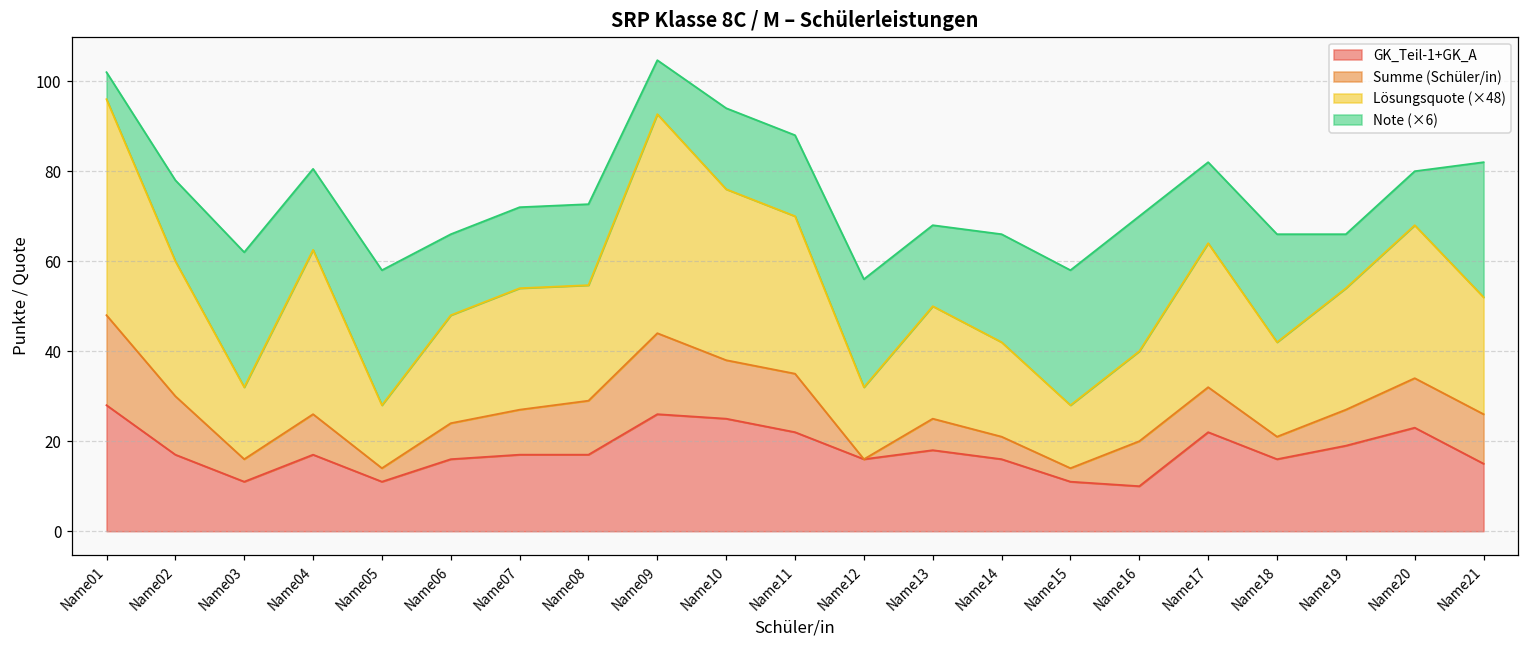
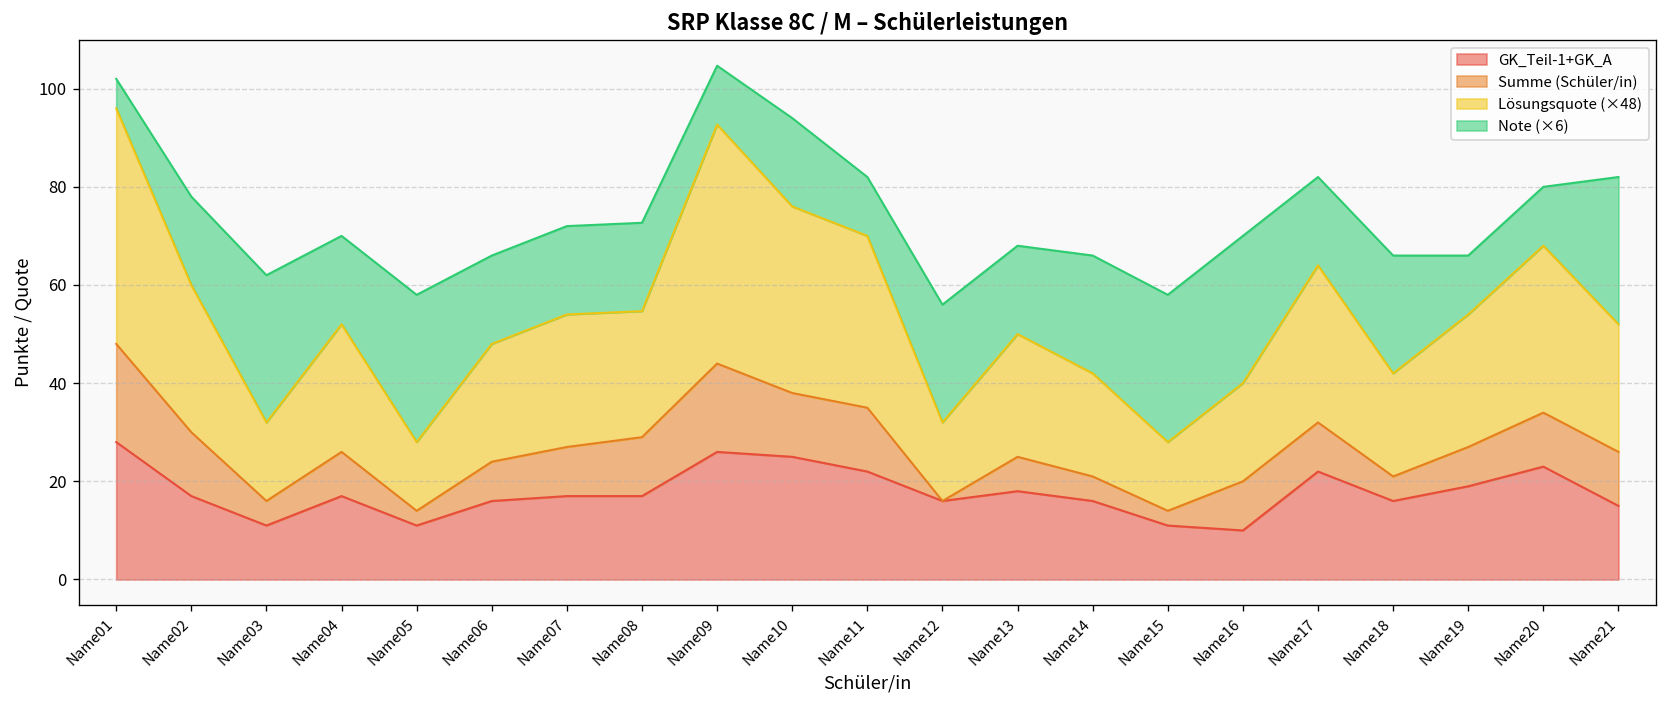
Lösungsquote (×48), Name04: 37 -> 26
Note (×6), Name11: 18 -> 12
